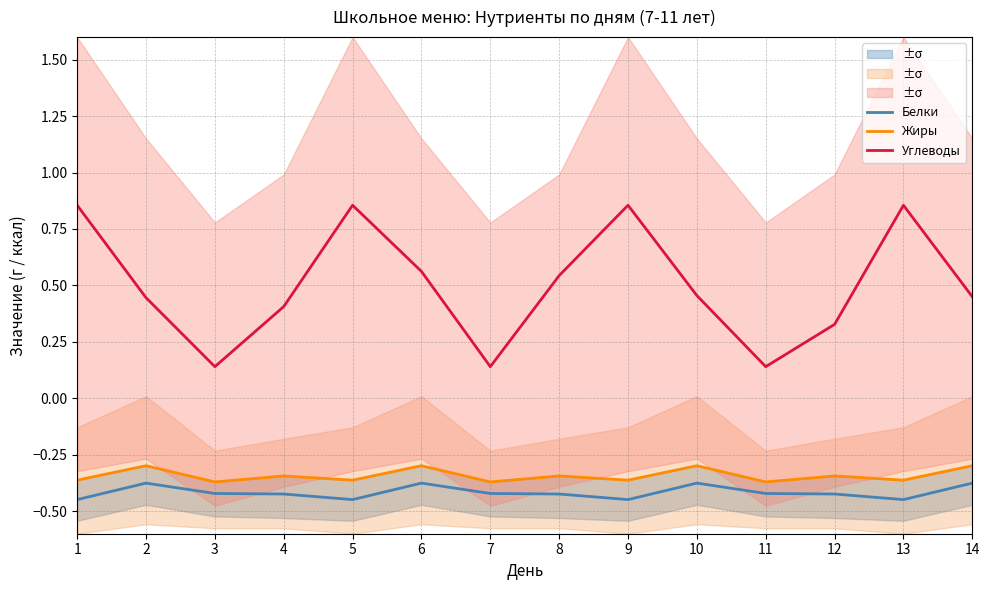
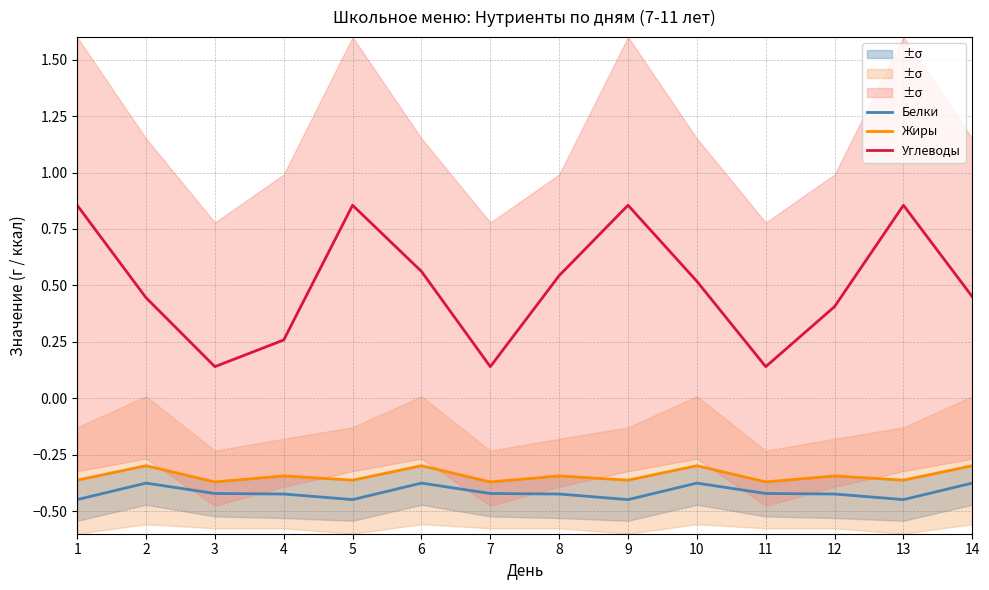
Углеводы, 4: 0.41 -> 0.26
Углеводы, 10: 0.46 -> 0.52
Углеводы, 12: 0.33 -> 0.41
